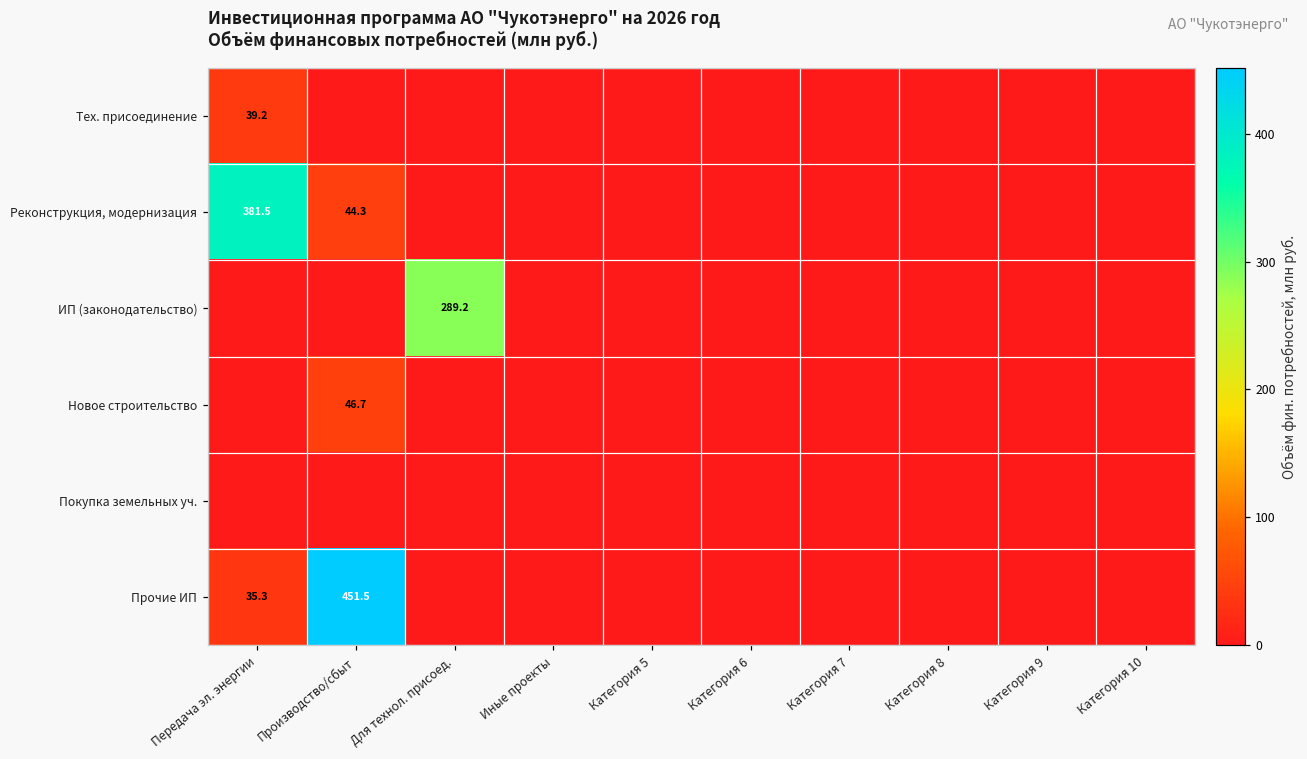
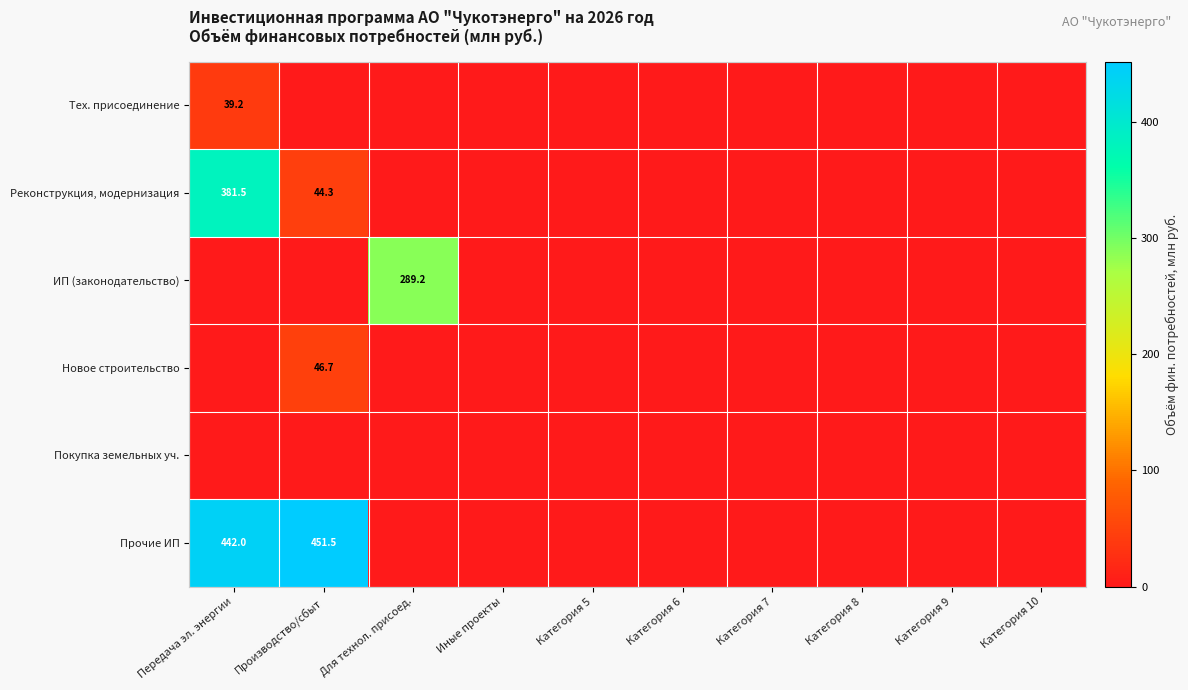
Прочие ИП, Передача эл. энергии: 35.3 -> 442.0
